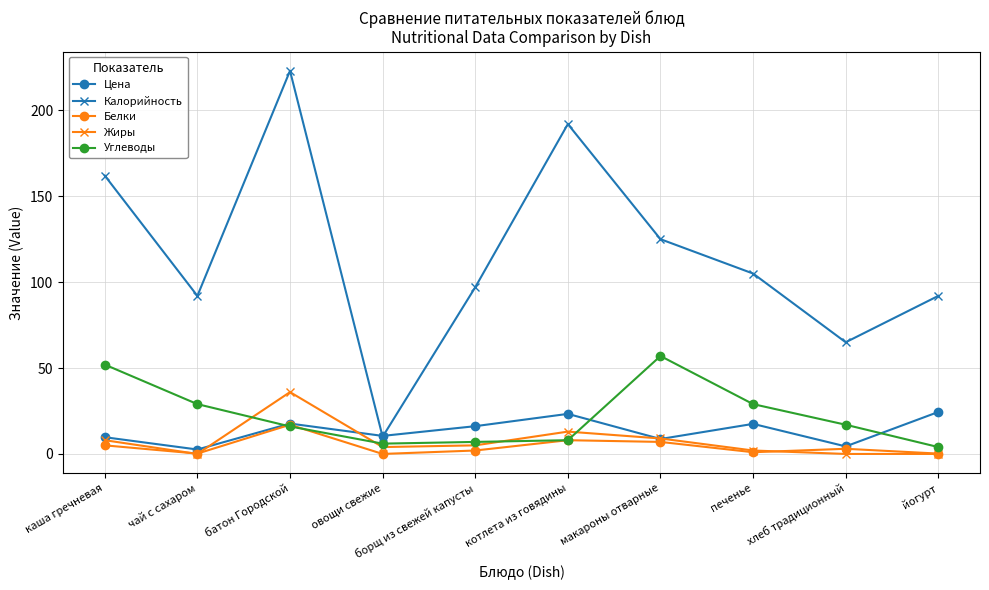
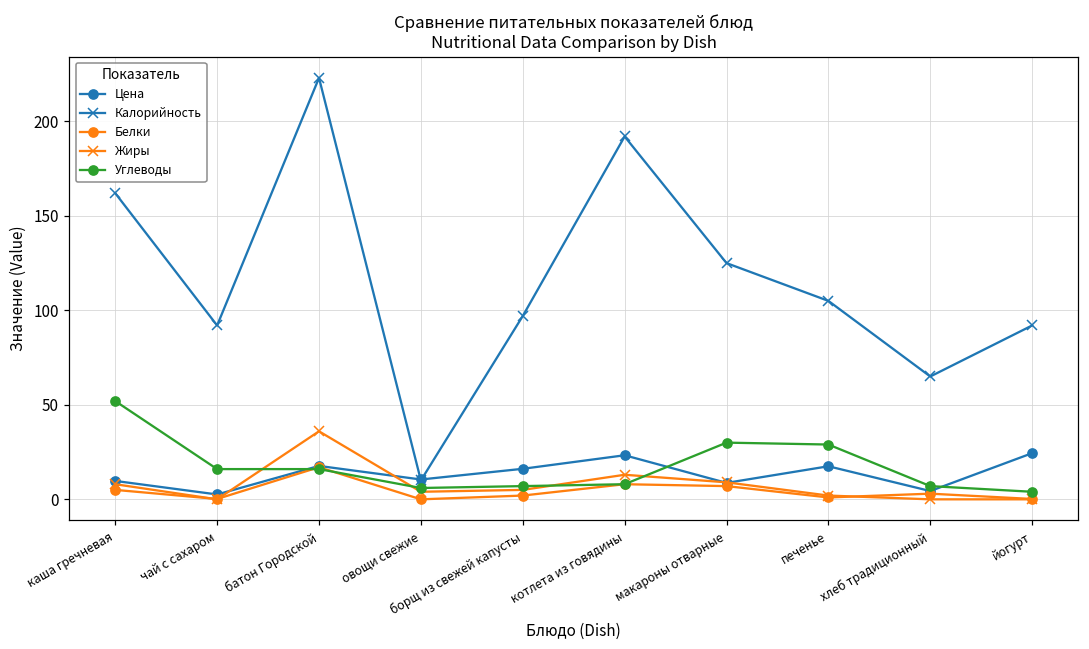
Углеводы, чай с сахаром: 29 -> 16
Углеводы, макароны отварные: 57 -> 30
Углеводы, хлеб традиционный: 17 -> 7
